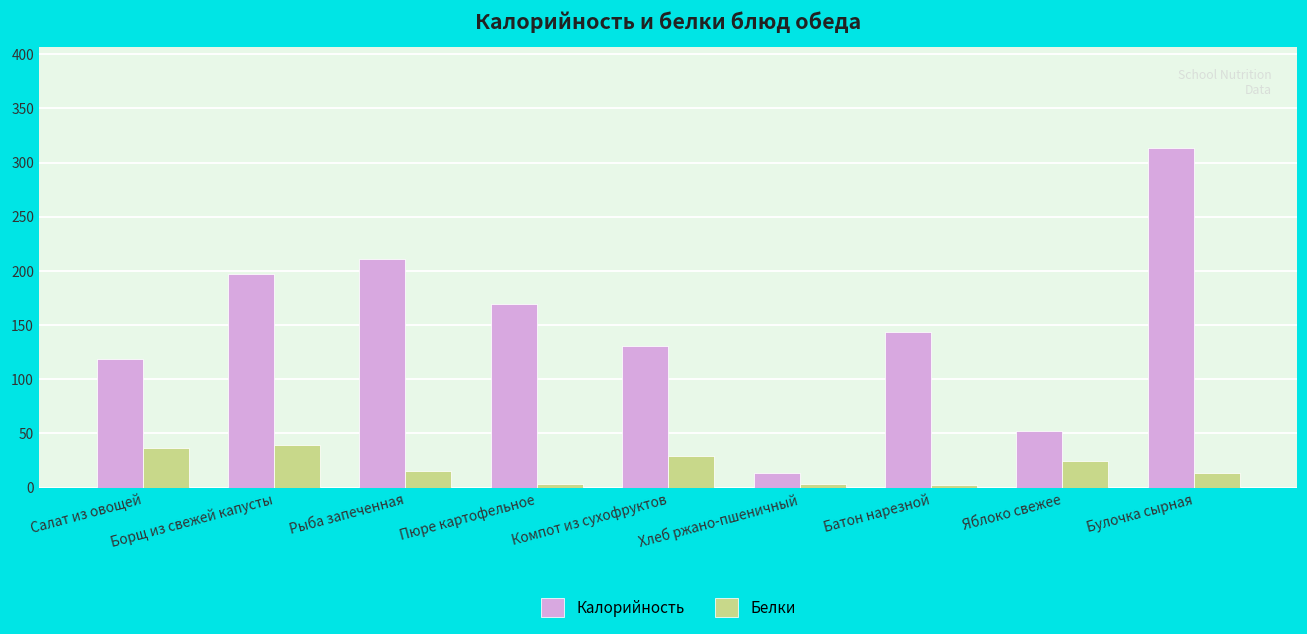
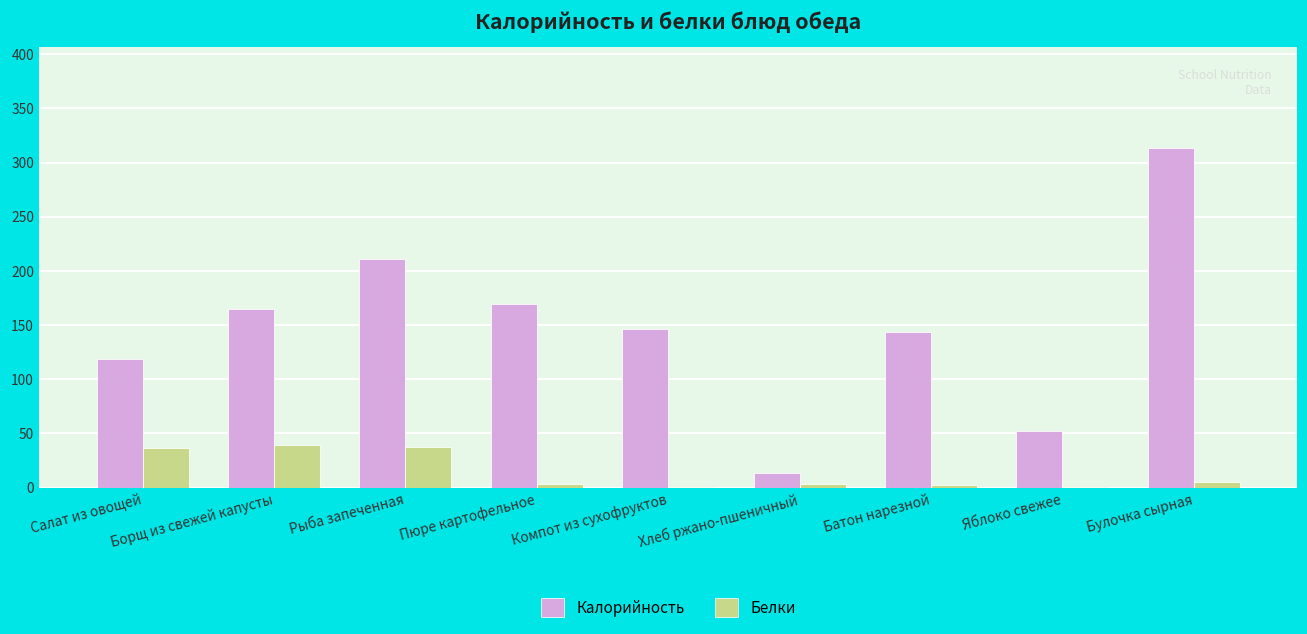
Калорийность, Борщ из свежей капусты: 200 -> 170
Белки, Рыба запеченная: 20 -> 40
Калорийность, Компот из сухофруктов: 130 -> 150
Белки, Компот из сухофруктов: 30 -> 0
Белки, Яблоко свежее: 20 -> 0
Белки, Булочка сырная: 10 -> 0
